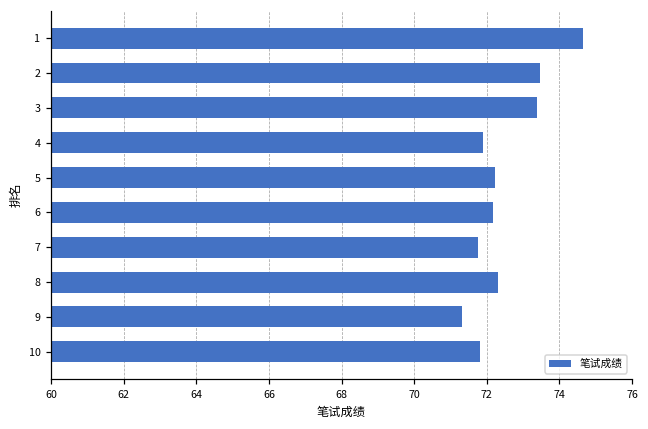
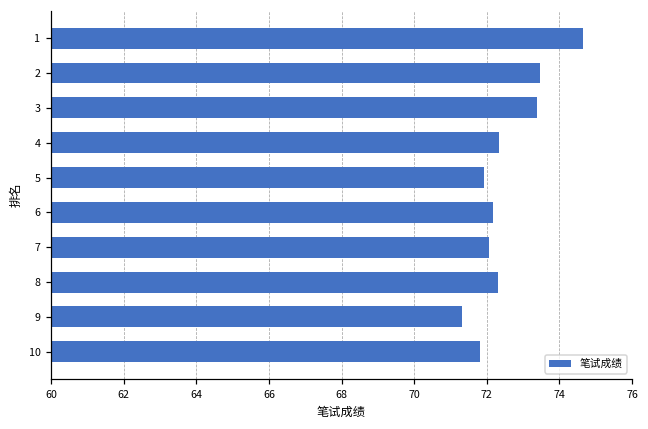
4: 71.9 -> 72.3
5: 72.2 -> 71.9
7: 71.8 -> 72.1
